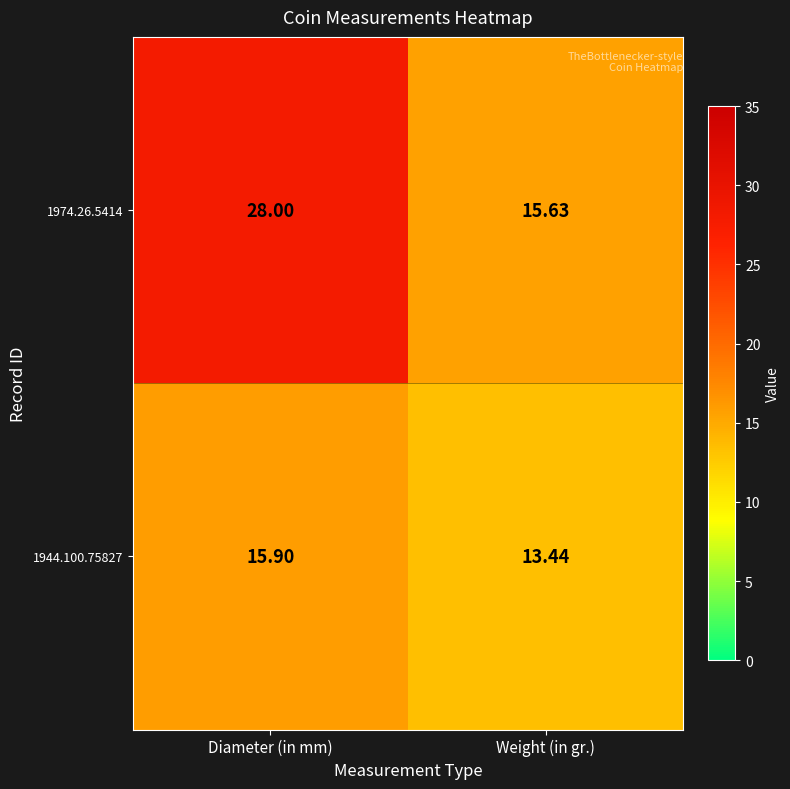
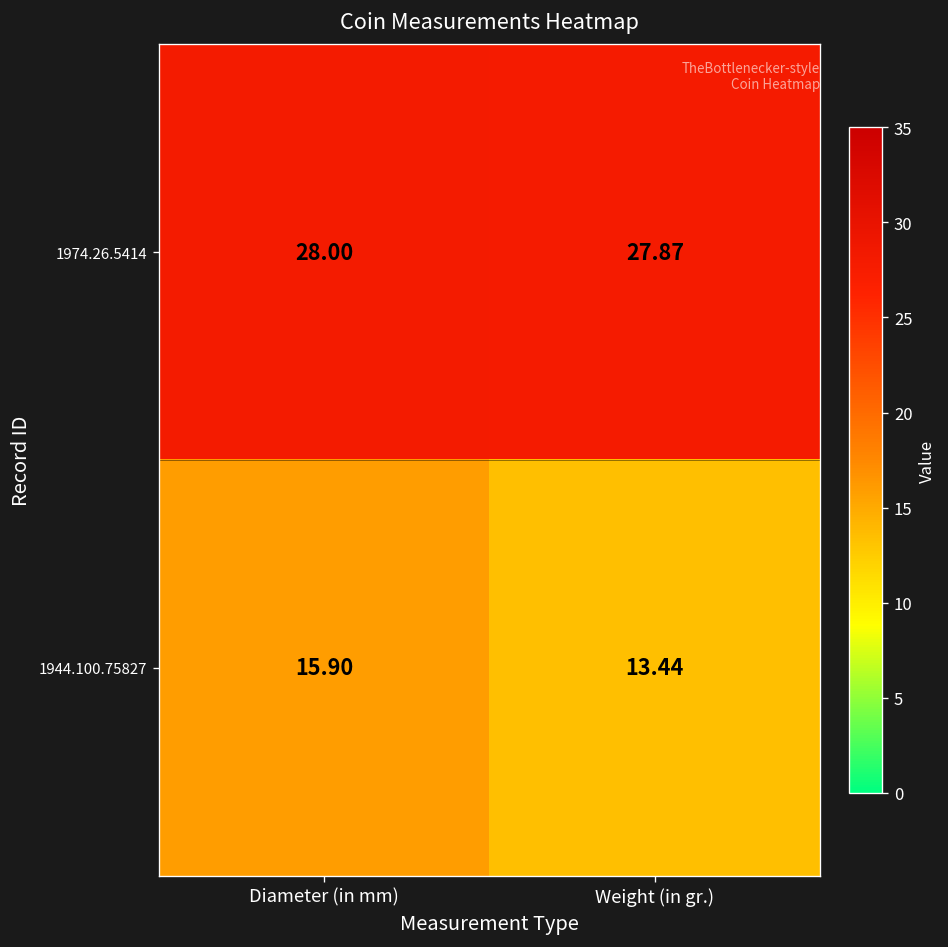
1974.26.5414, Weight (in gr.): 15.63 -> 27.87
